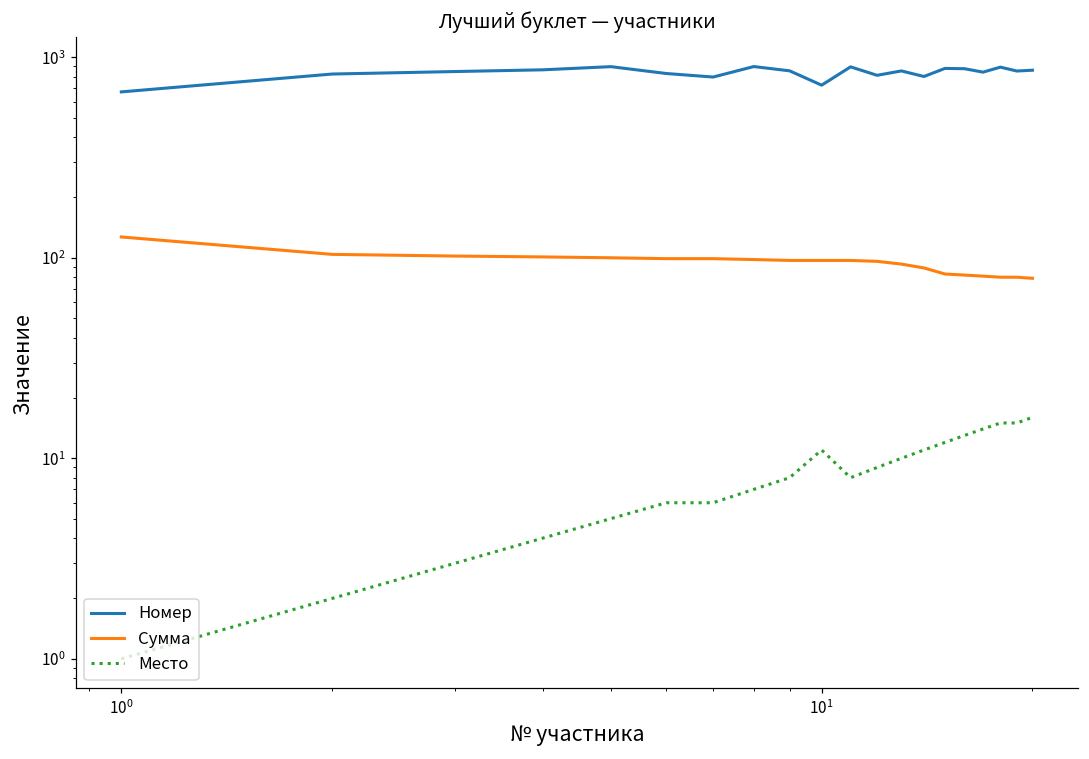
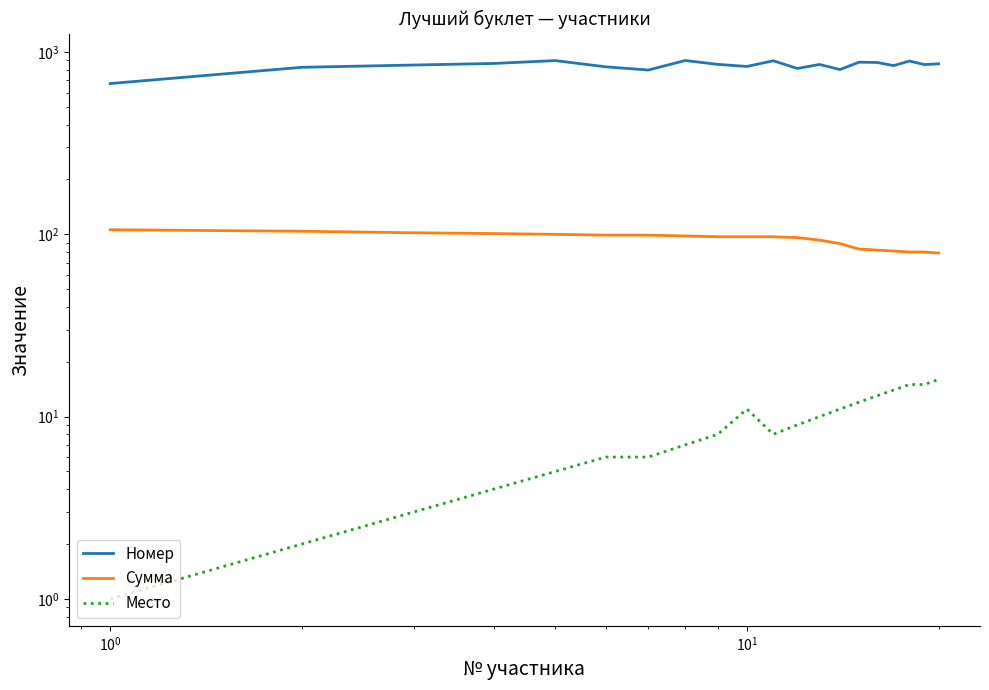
Сумма, 10^0: 130 -> 110
Номер, 10^1: 730 -> 800
